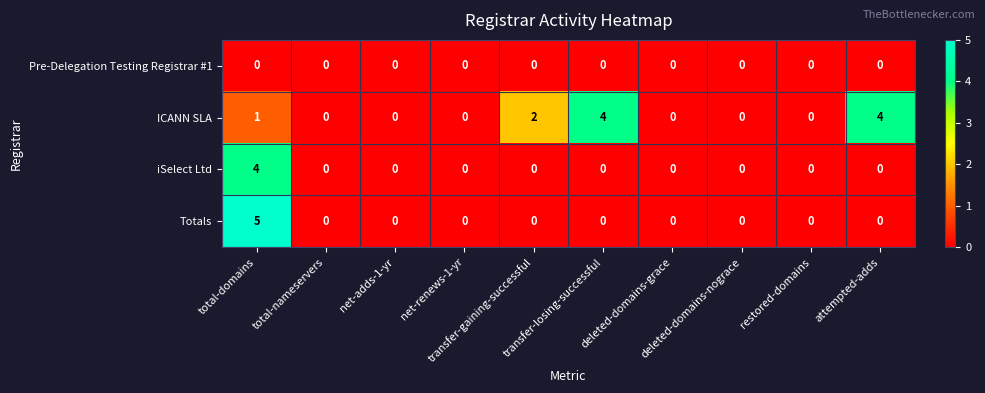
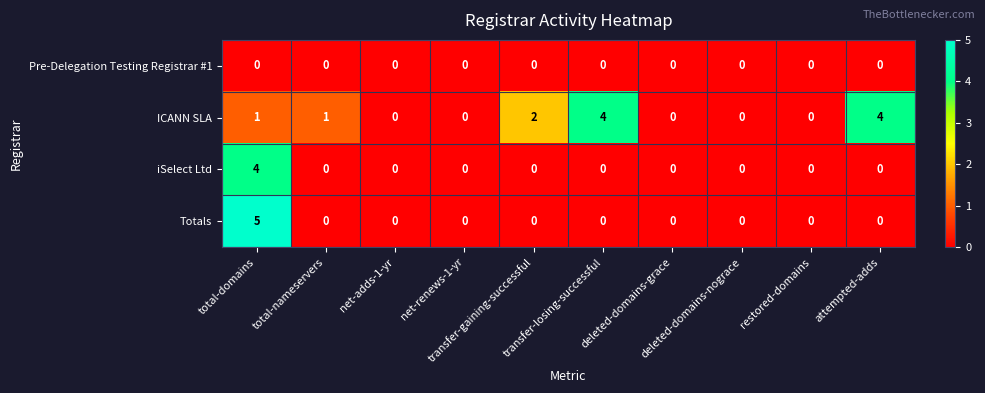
ICANN SLA, total-nameservers: 0 -> 1
